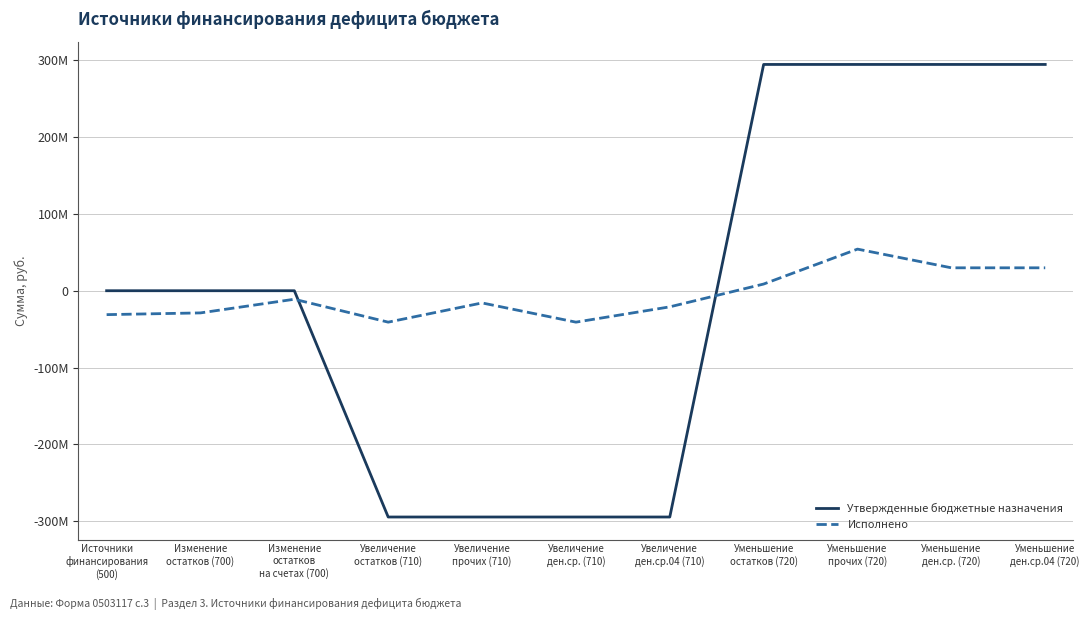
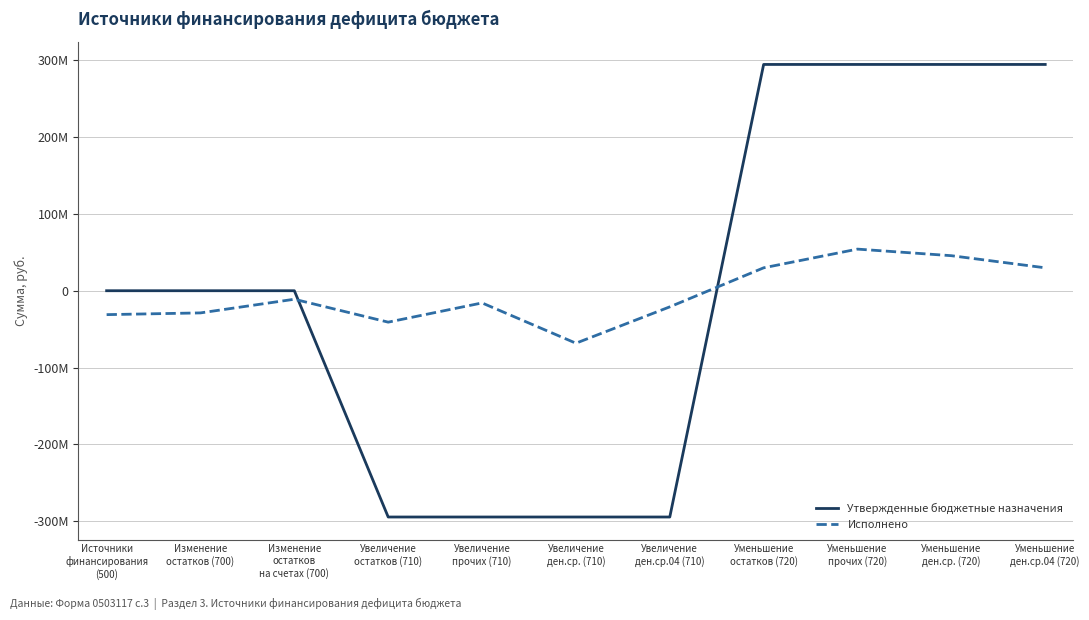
Исполнено, Увеличение ден.ср. (710): -40000000 -> -70000000
Исполнено, Уменьшение остатков (720): 10000000 -> 30000000
Исполнено, Уменьшение ден.ср. (720): 30000000 -> 50000000
